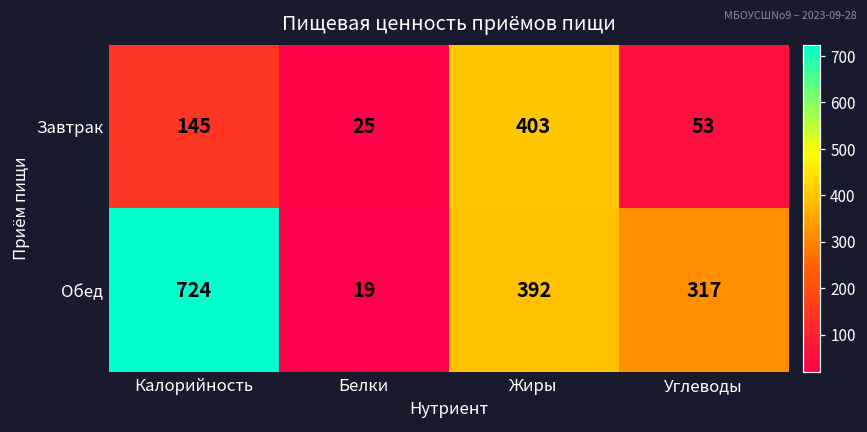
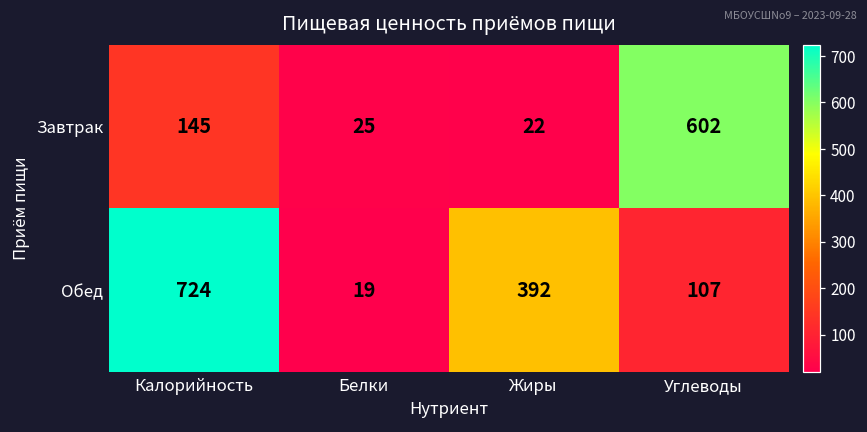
Завтрак, Жиры: 403 -> 22
Завтрак, Углеводы: 53 -> 602
Обед, Углеводы: 317 -> 107
